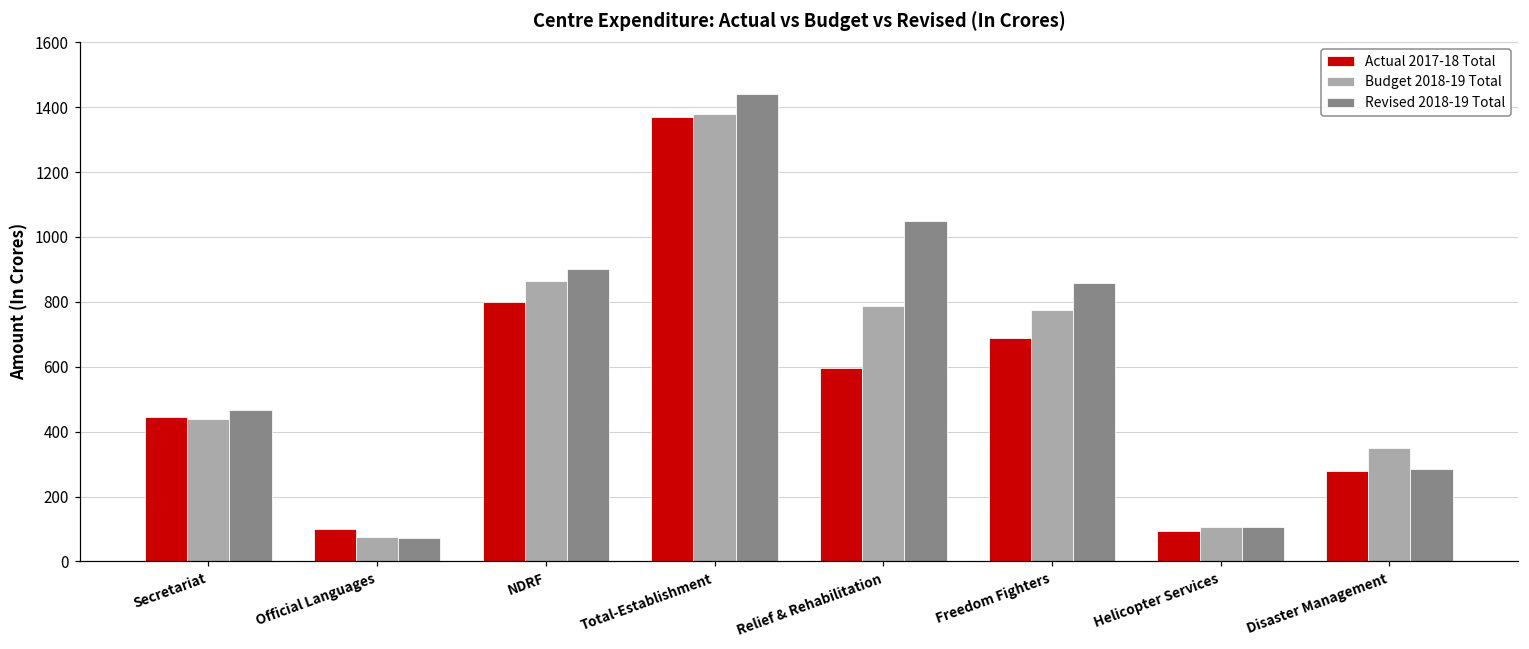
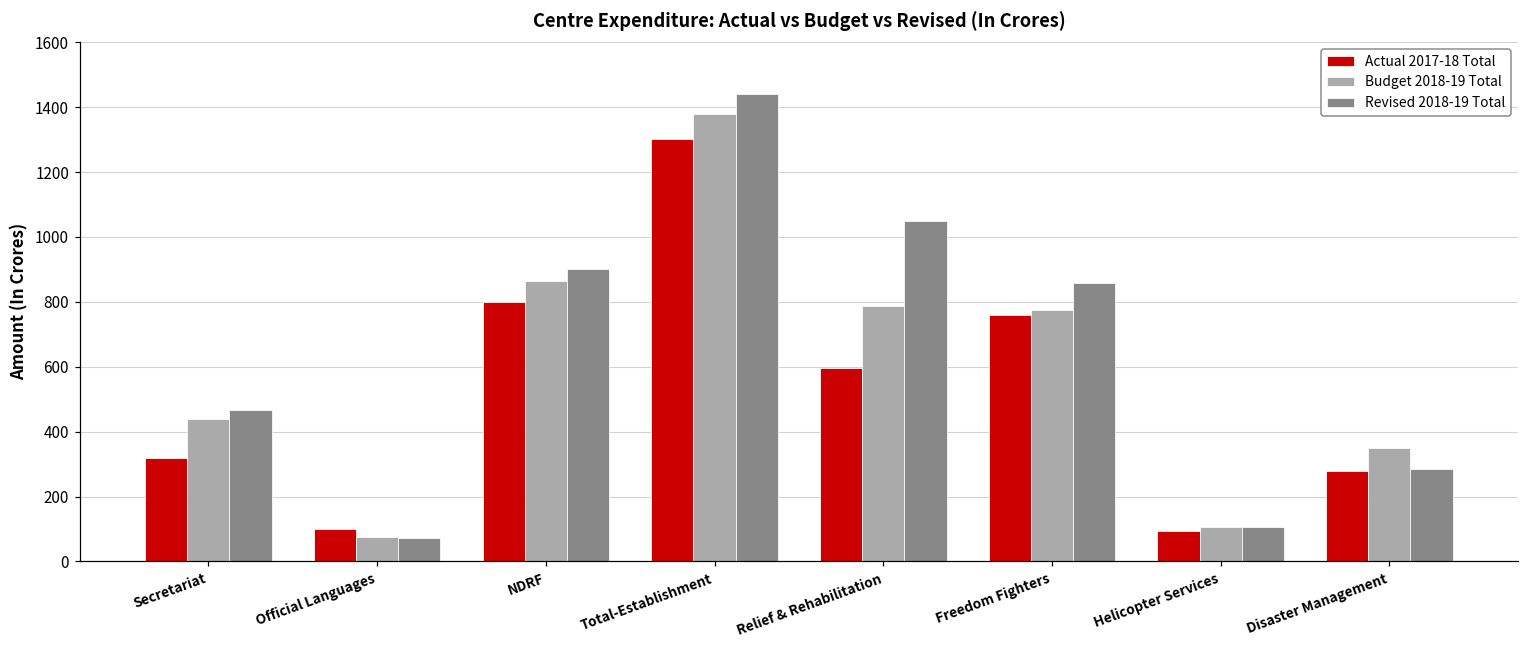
Actual 2017-18 Total, Secretariat: 440 -> 320
Actual 2017-18 Total, Total-Establishment: 1370 -> 1300
Actual 2017-18 Total, Freedom Fighters: 690 -> 760
